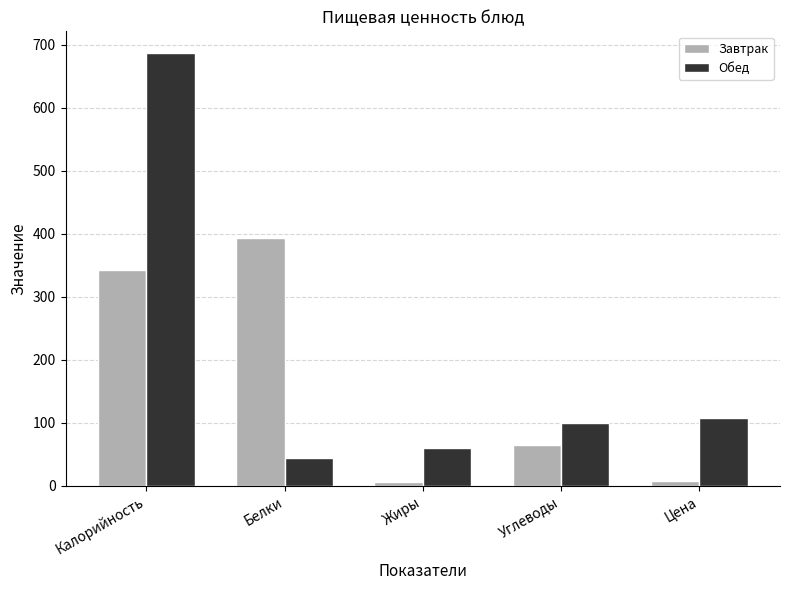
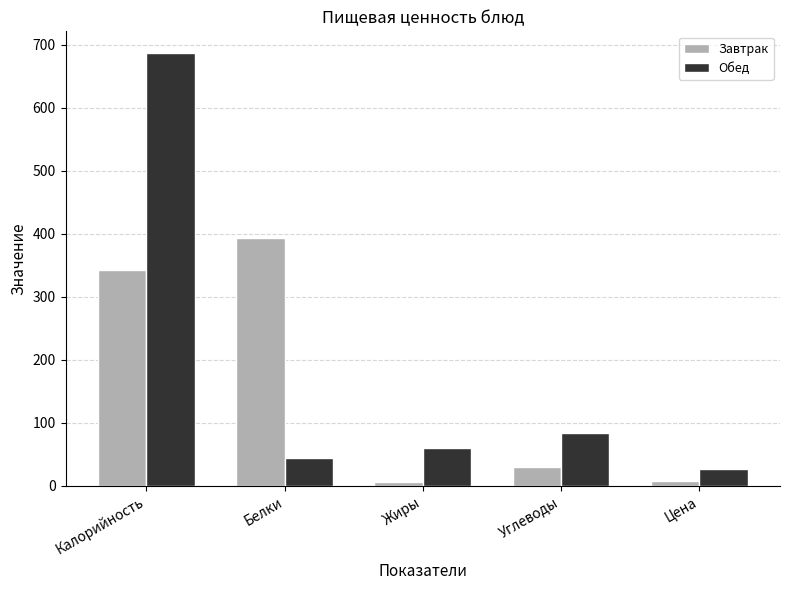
Завтрак, Углеводы: 70 -> 30
Обед, Углеводы: 100 -> 80
Обед, Цена: 110 -> 30
